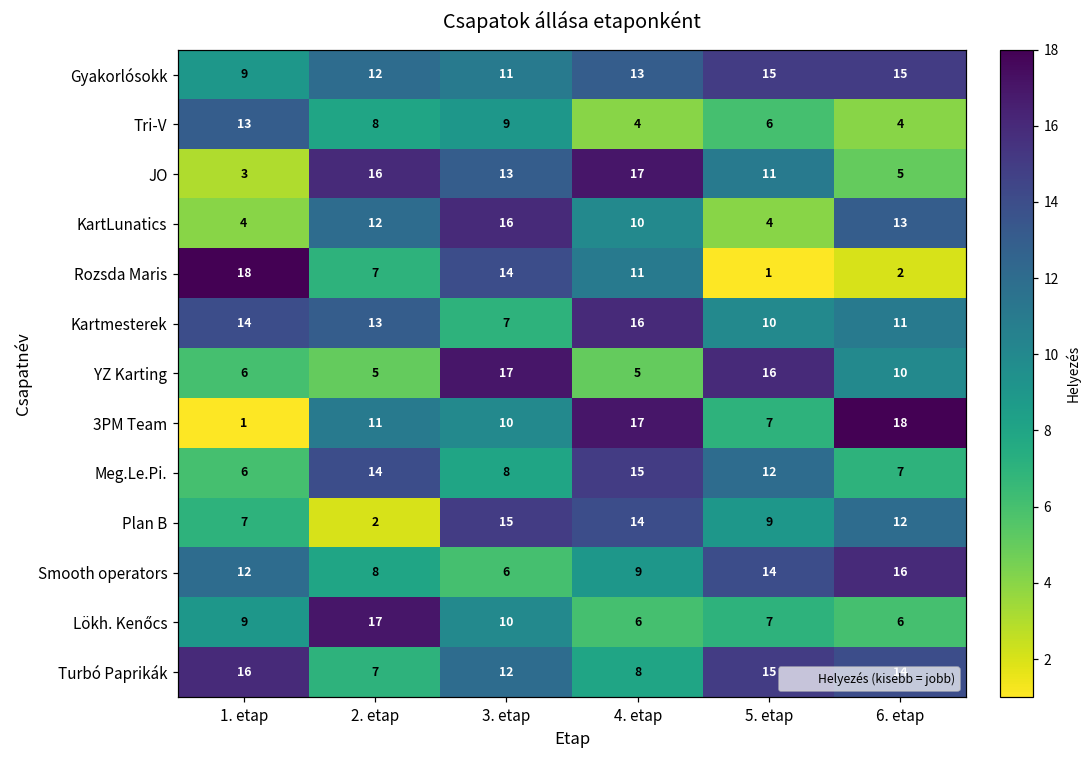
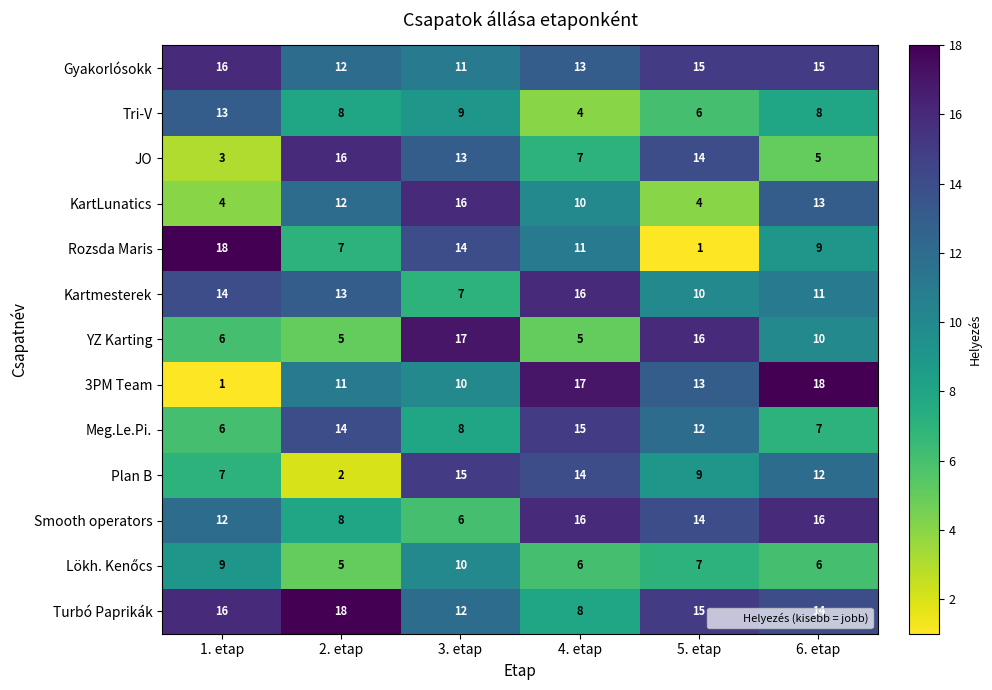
Gyakorlósokk, 1. etap: 9 -> 16
Tri-V, 6. etap: 4 -> 8
JO, 4. etap: 17 -> 7
JO, 5. etap: 11 -> 14
Rozsda Maris, 6. etap: 2 -> 9
3PM Team, 5. etap: 7 -> 13
Smooth operators, 4. etap: 9 -> 16
Lökh. Kenőcs, 2. etap: 17 -> 5
Turbó Paprikák, 2. etap: 7 -> 18
